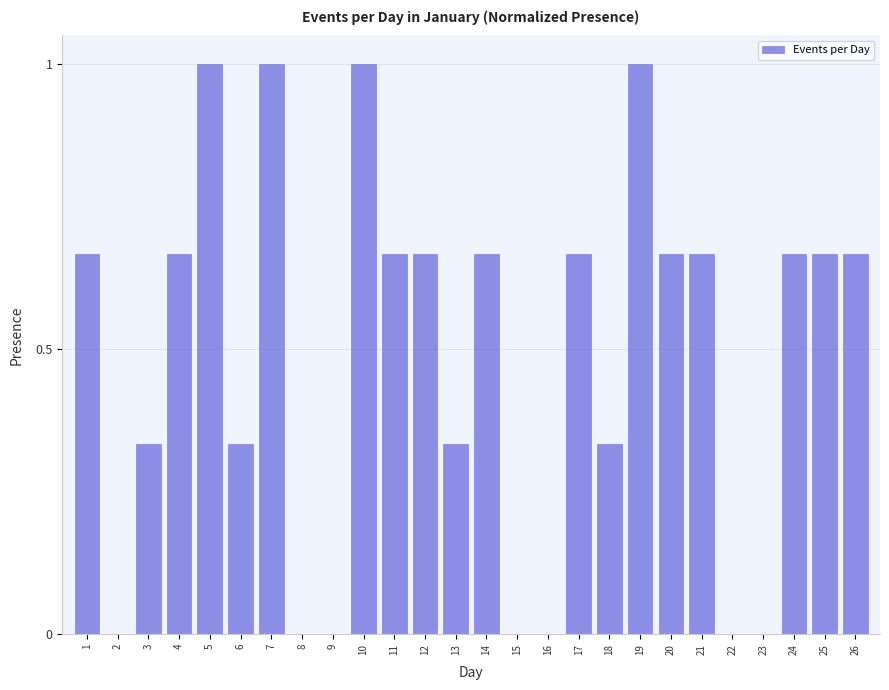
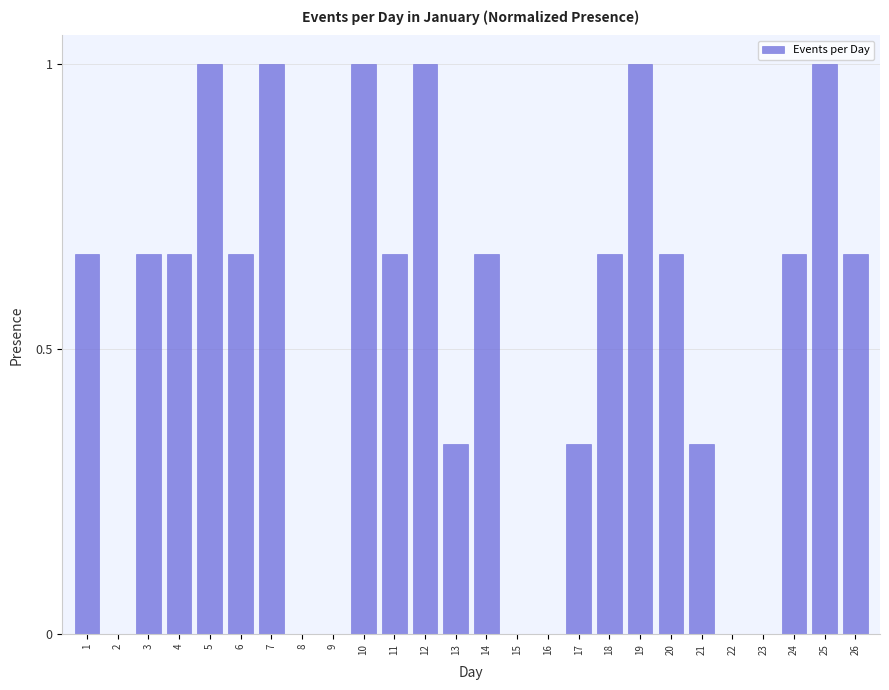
3: 0.33 -> 0.67
6: 0.33 -> 0.67
12: 0.67 -> 1.00
17: 0.67 -> 0.33
18: 0.33 -> 0.67
21: 0.67 -> 0.33
25: 0.67 -> 1.00
